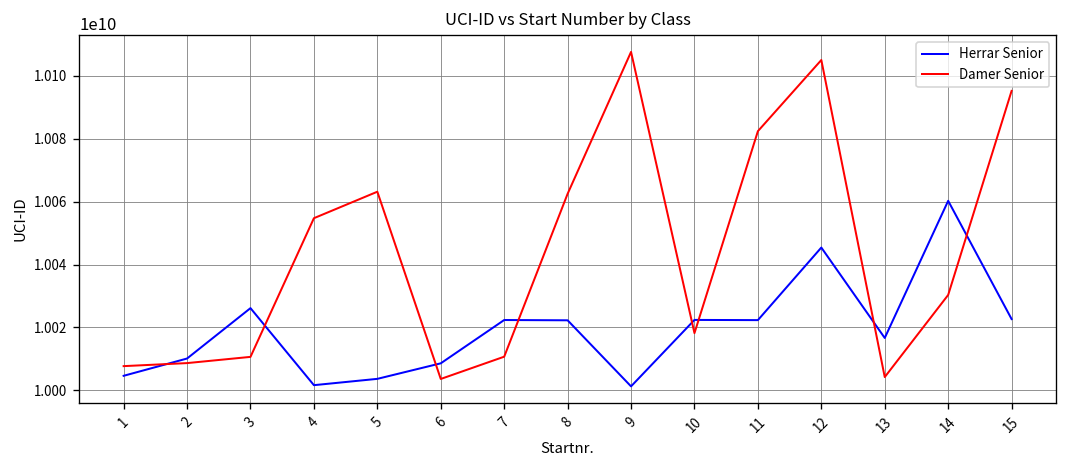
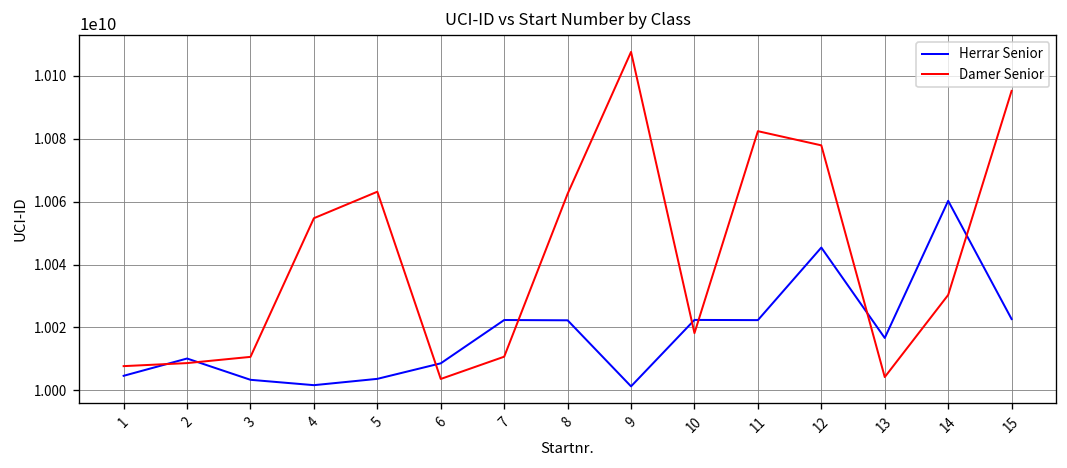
Herrar Senior, 3: 10026000000 -> 10003000000
Damer Senior, 12: 10105000000 -> 10078000000
